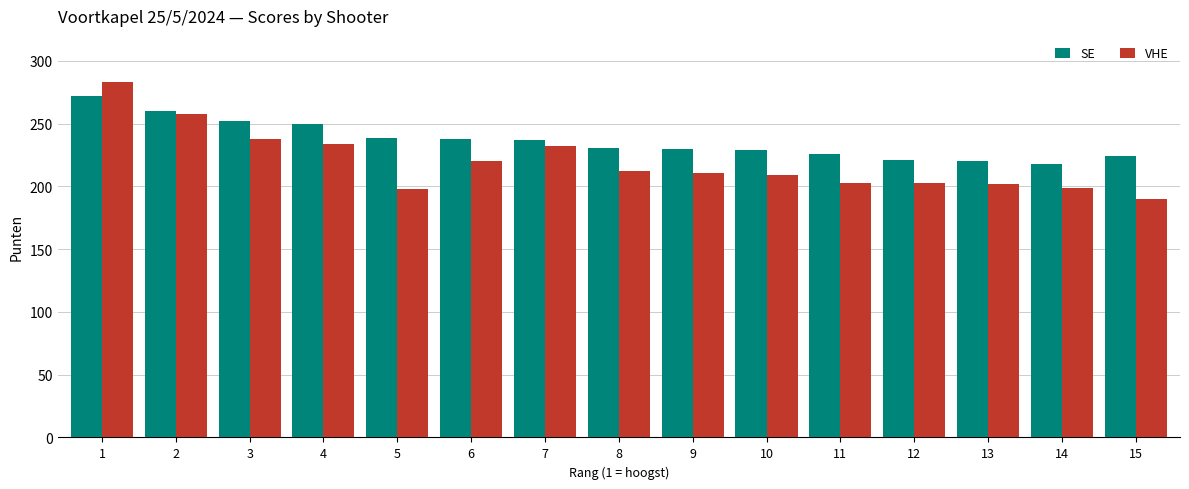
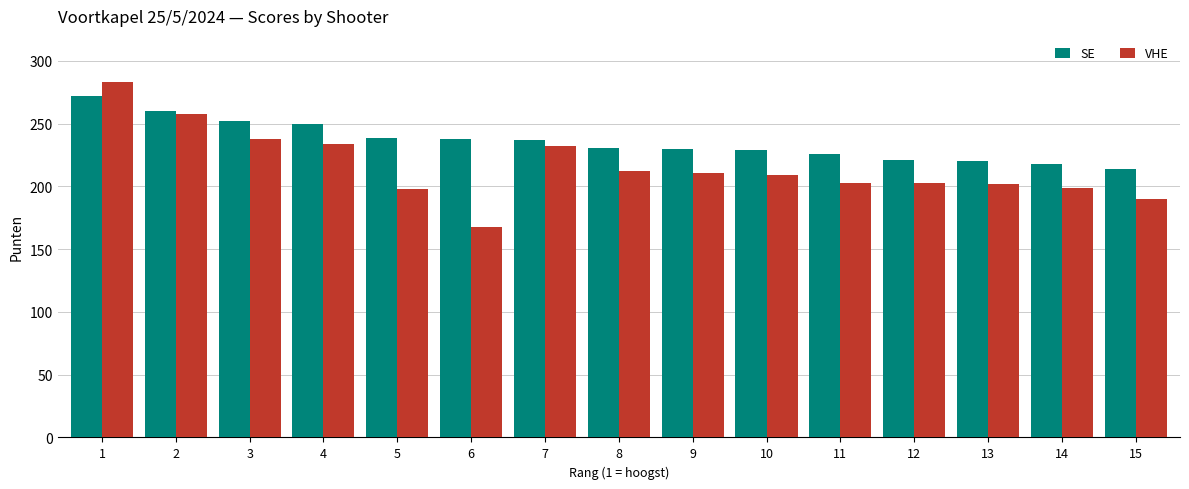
VHE, 6: 220 -> 168
SE, 15: 224 -> 214
